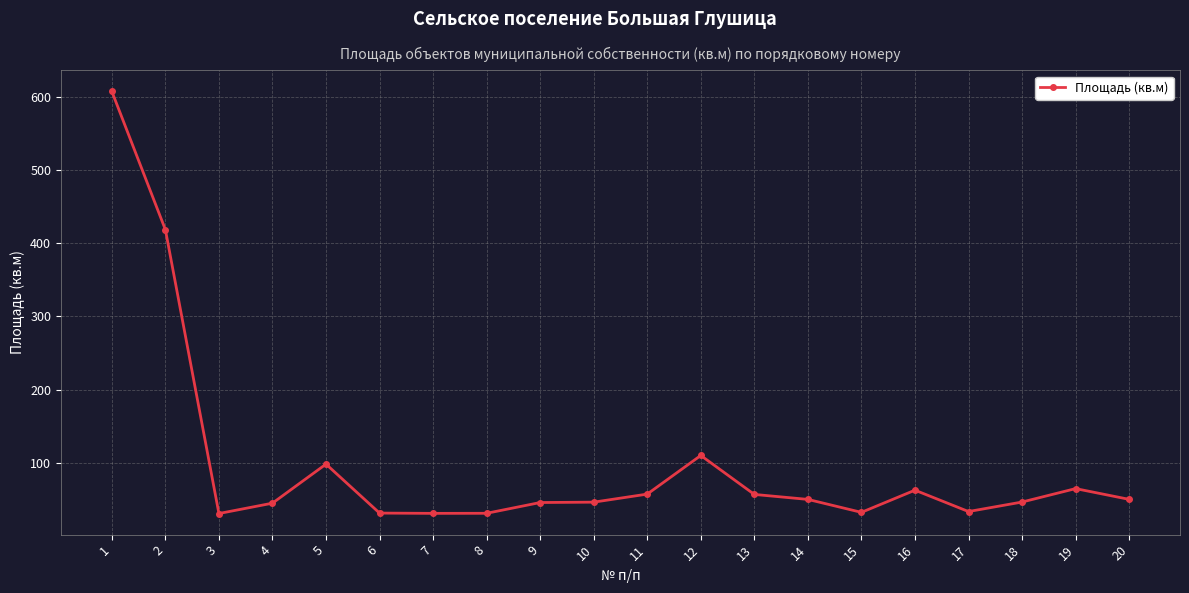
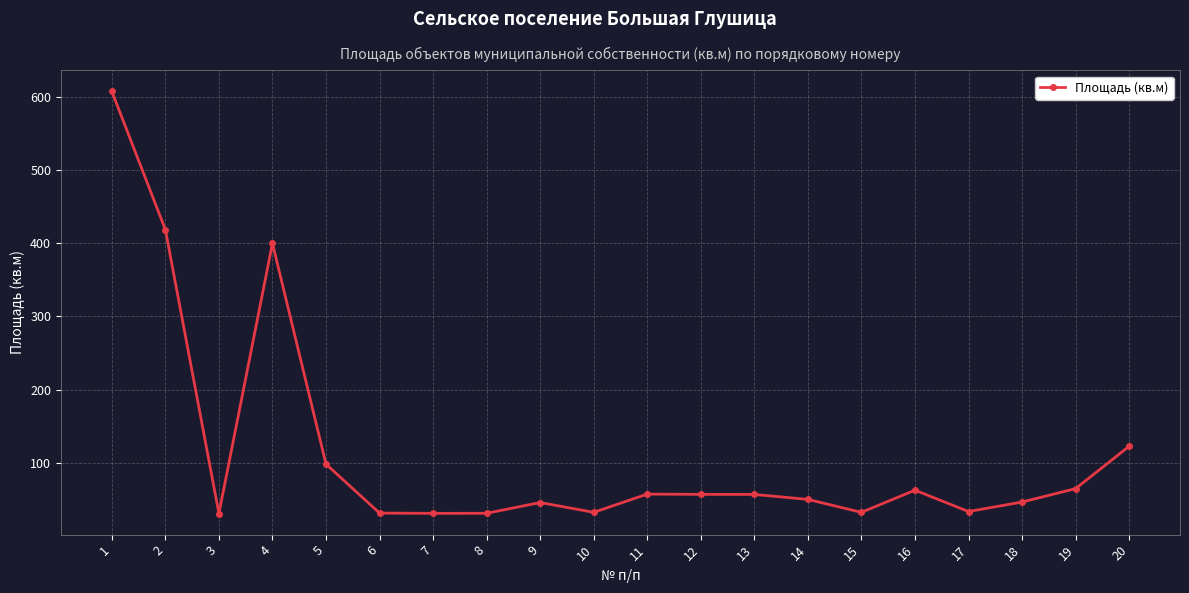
4: 40 -> 400
10: 50 -> 30
12: 110 -> 60
20: 50 -> 120
